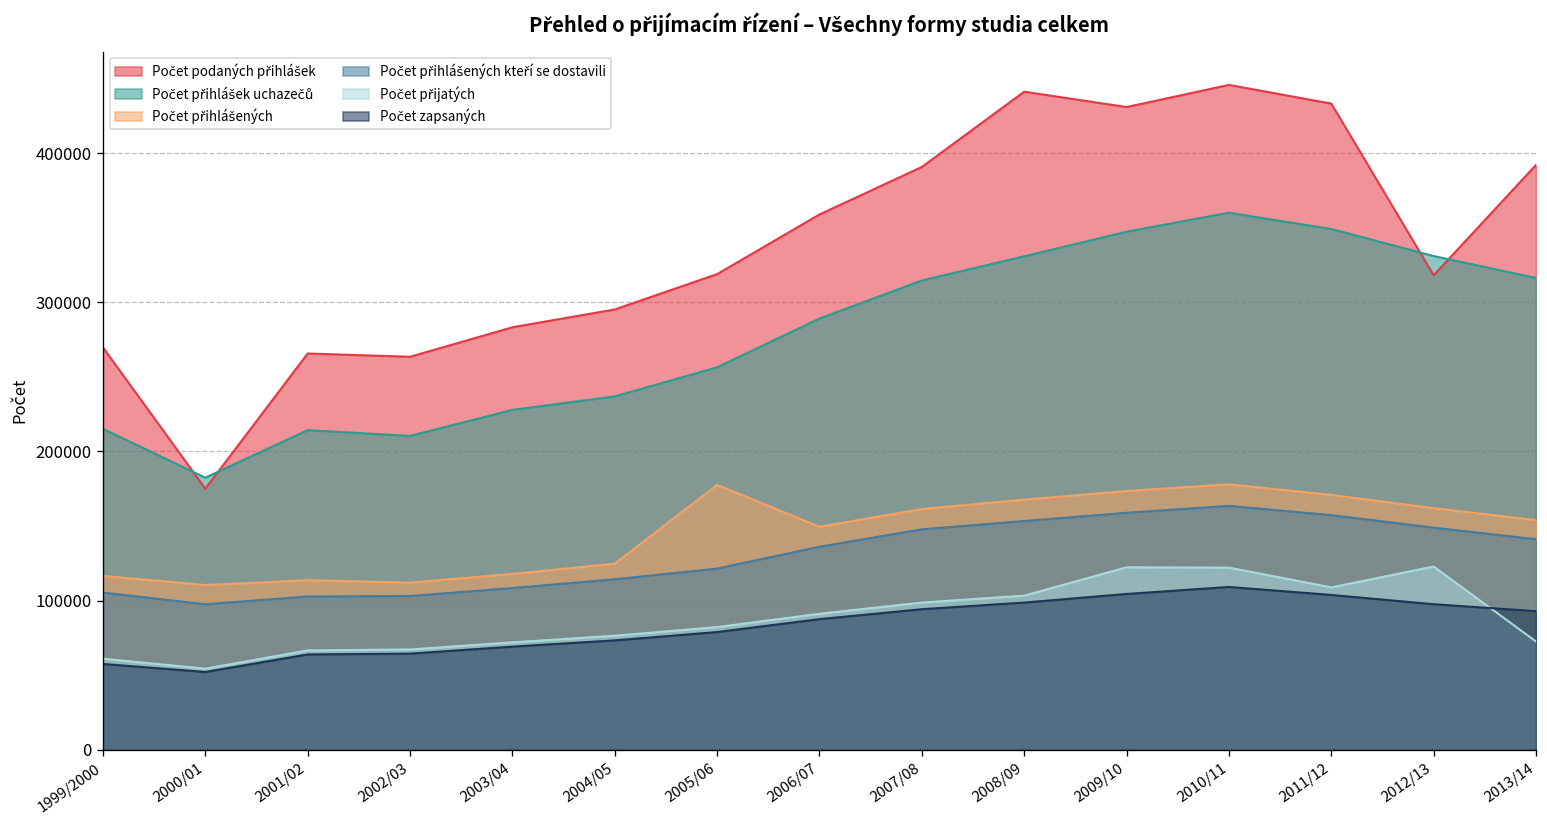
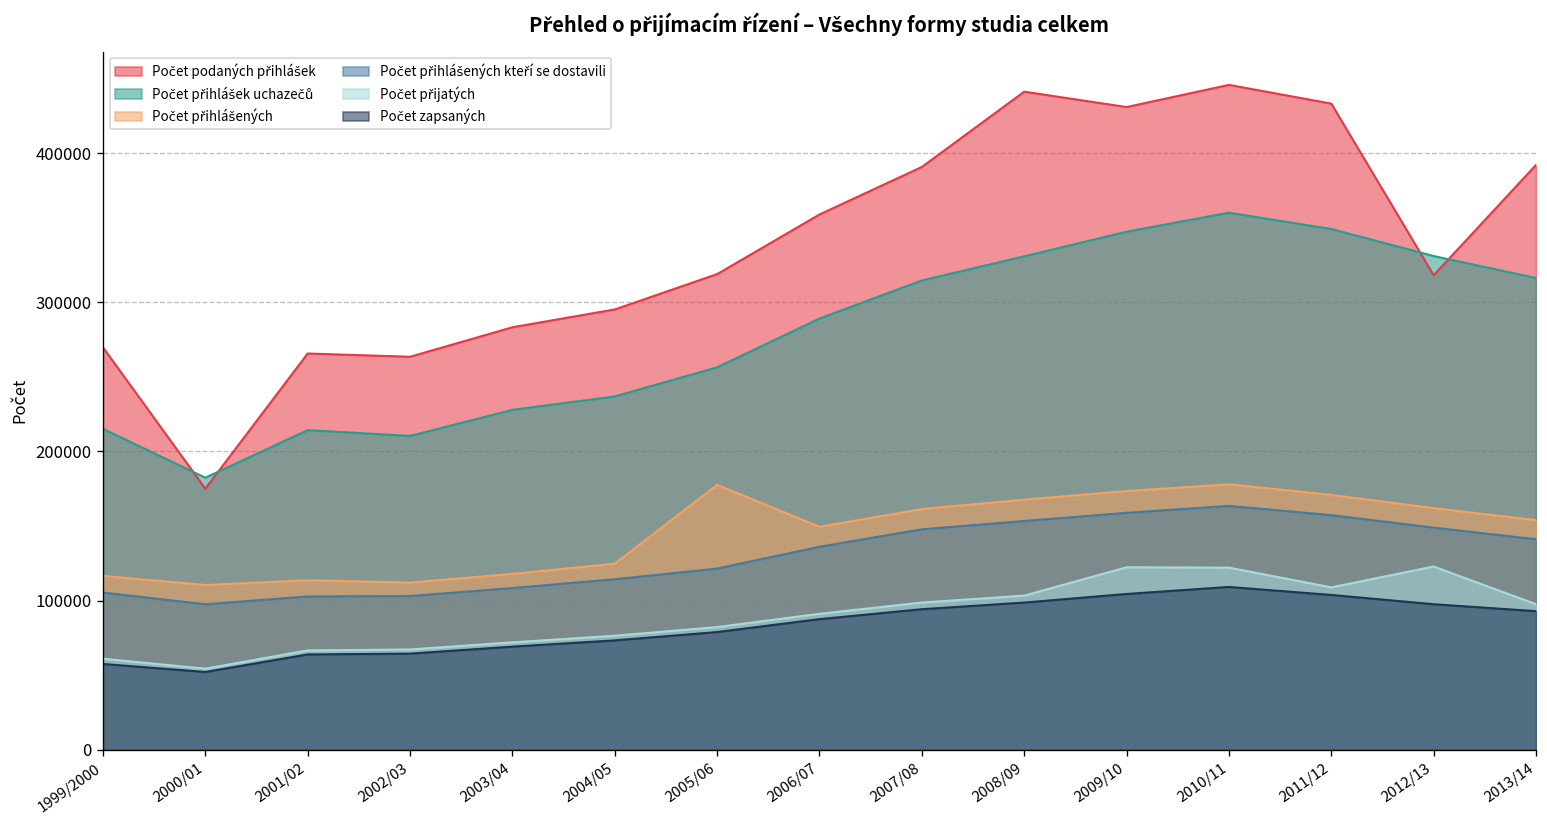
Počet přijatých, 2013/14: 73000 -> 98000
